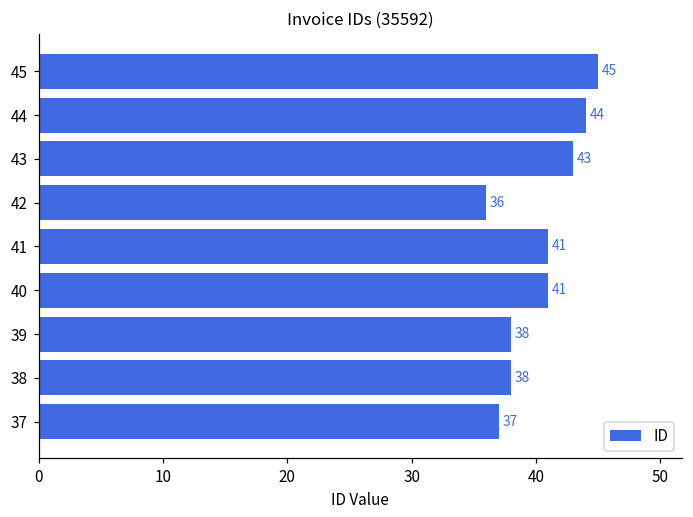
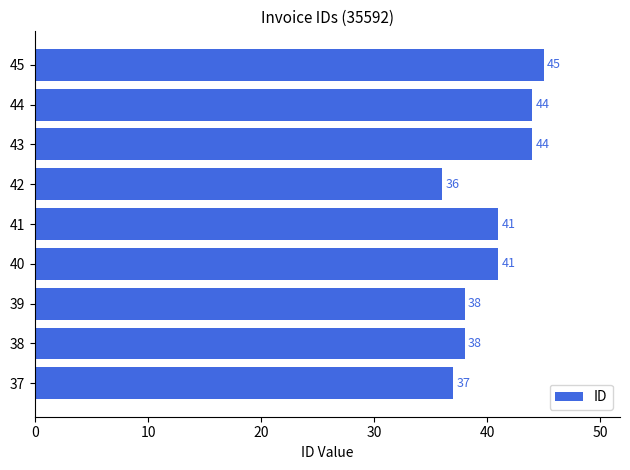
43: 43 -> 44
